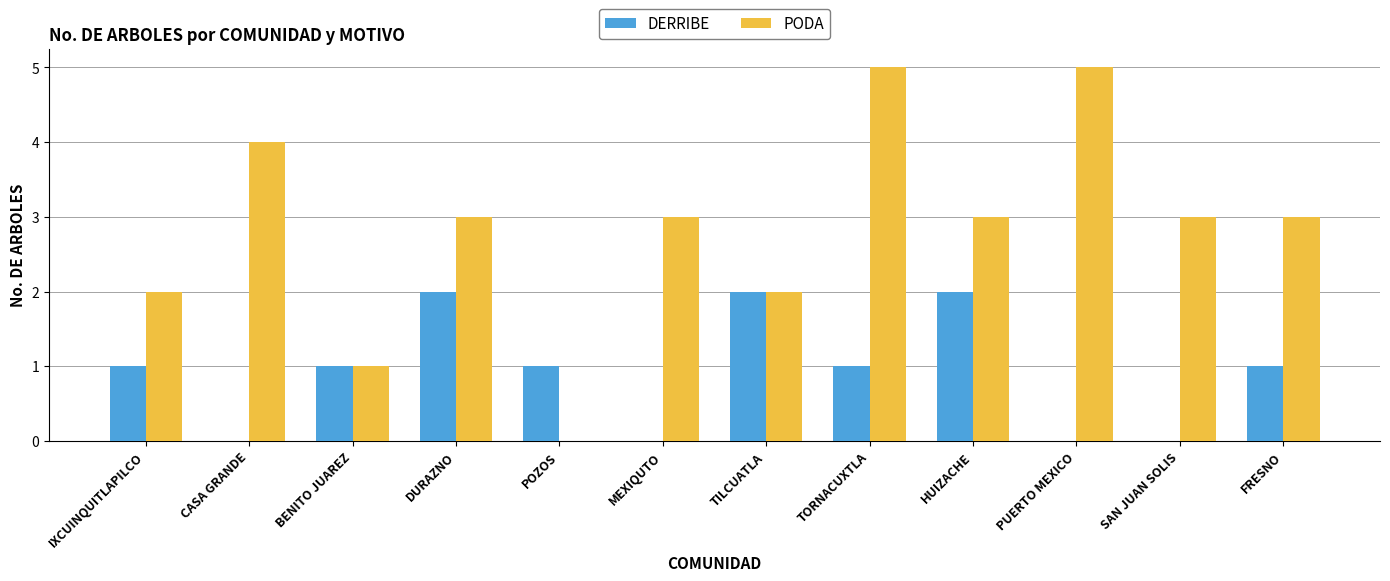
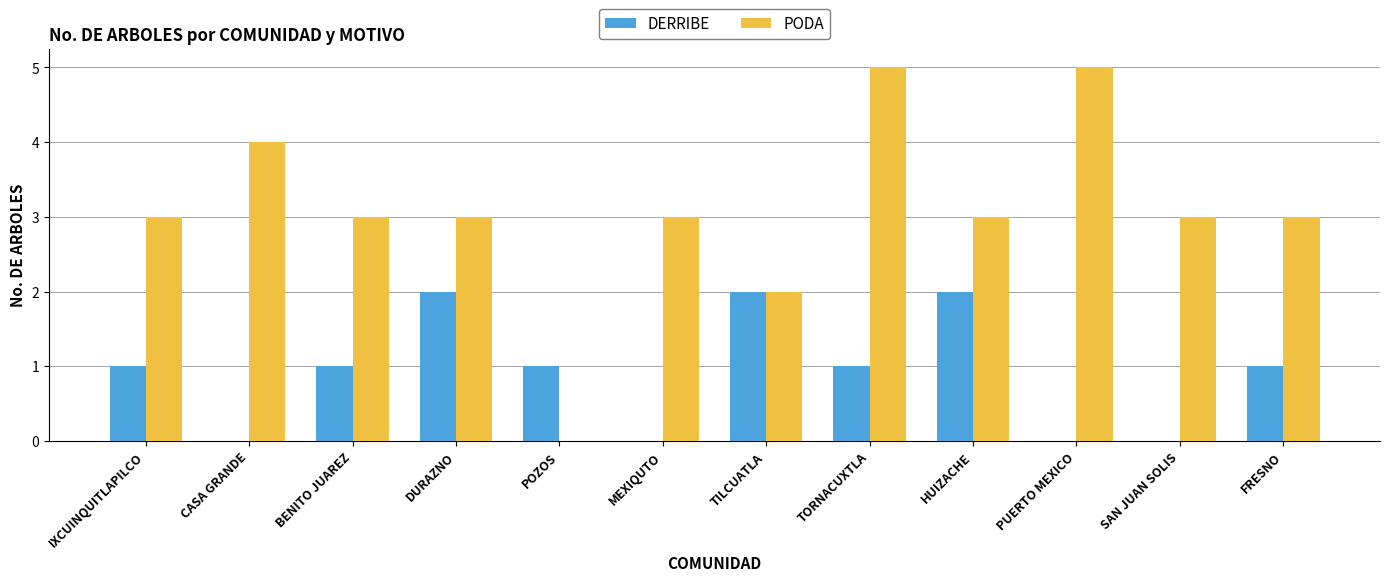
PODA, IXCUINQUITLAPILCO: 2 -> 3
PODA, BENITO JUAREZ: 1 -> 3
